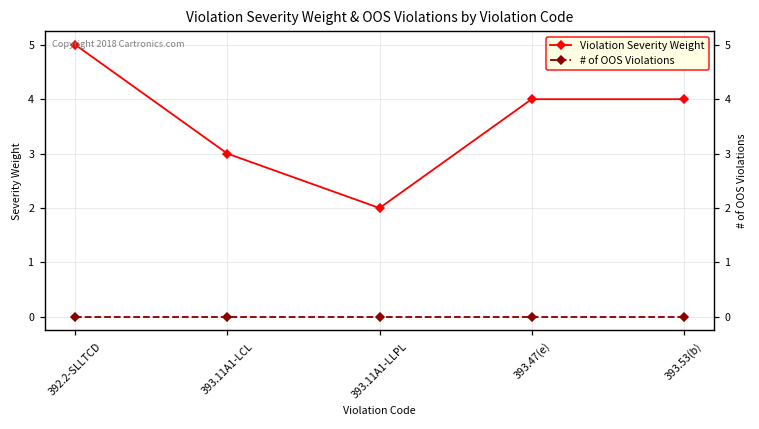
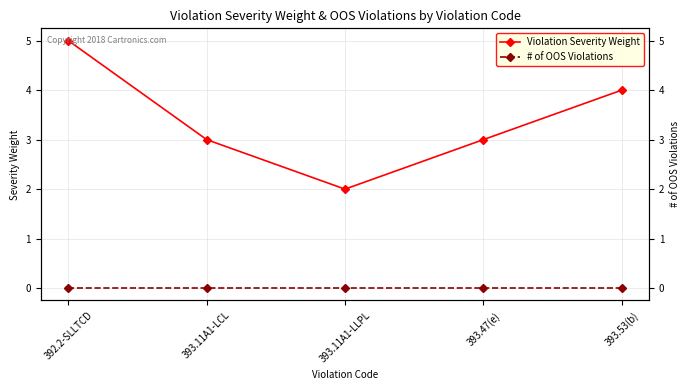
Violation Severity Weight, 393.47(e): 4 -> 3
